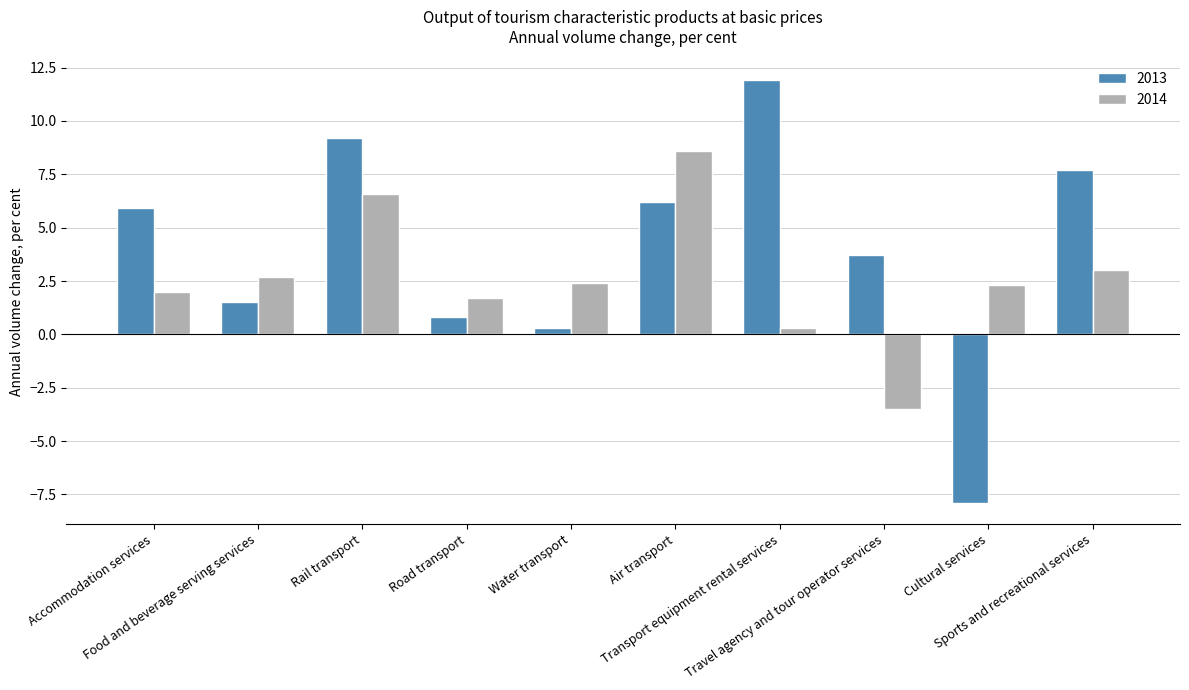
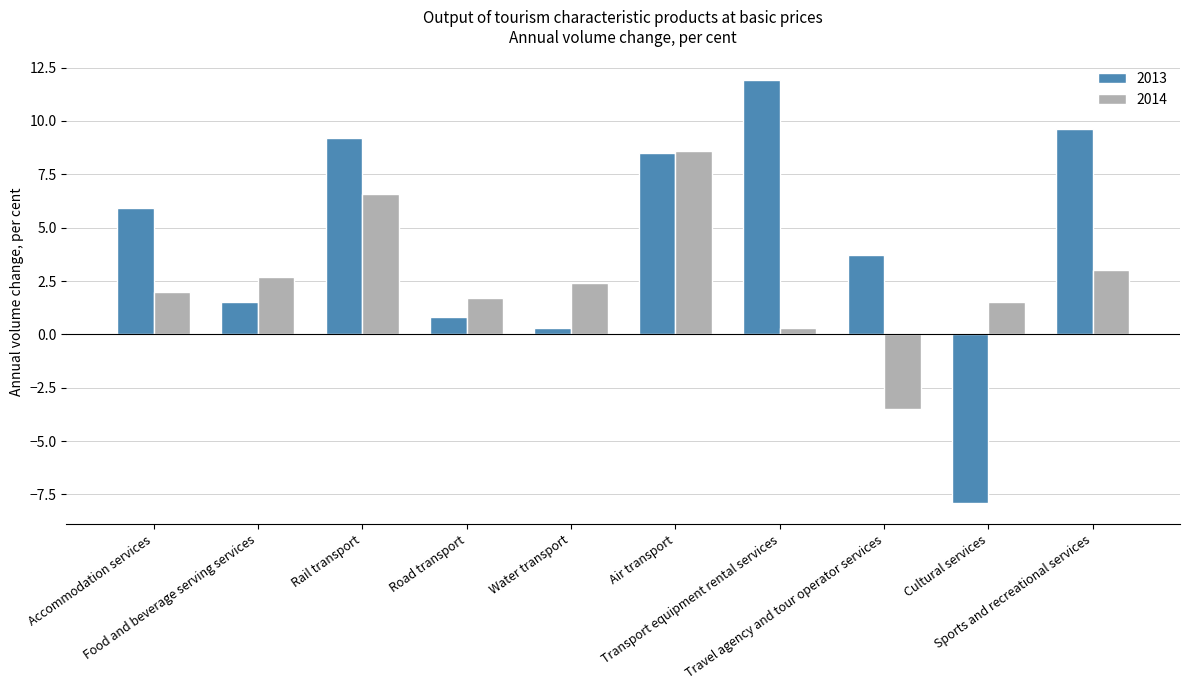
2013, Air transport: 6.2 -> 8.5
2014, Cultural services: 2.3 -> 1.5
2013, Sports and recreational services: 7.7 -> 9.6
